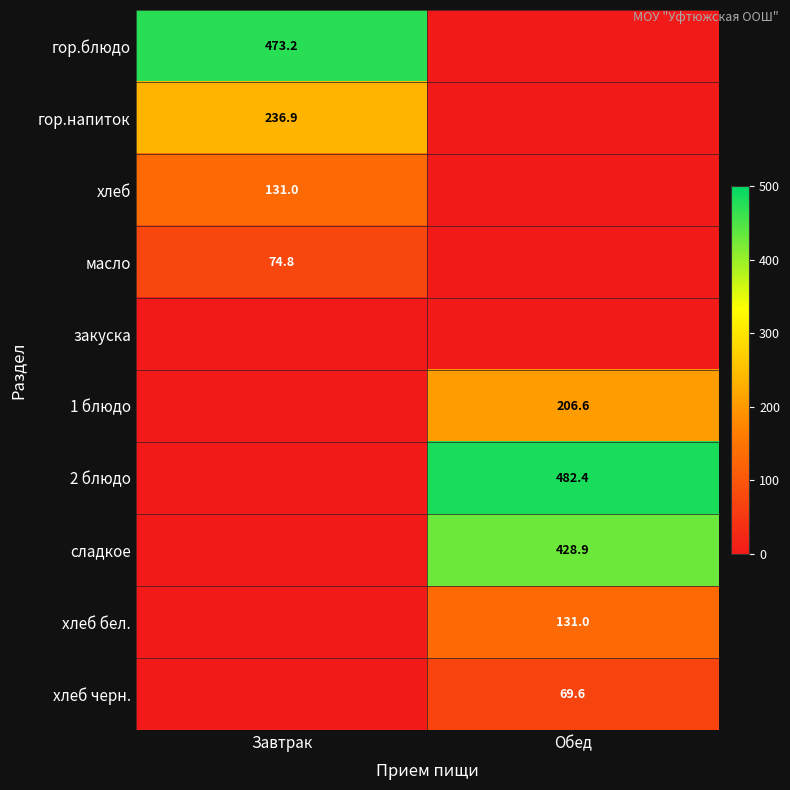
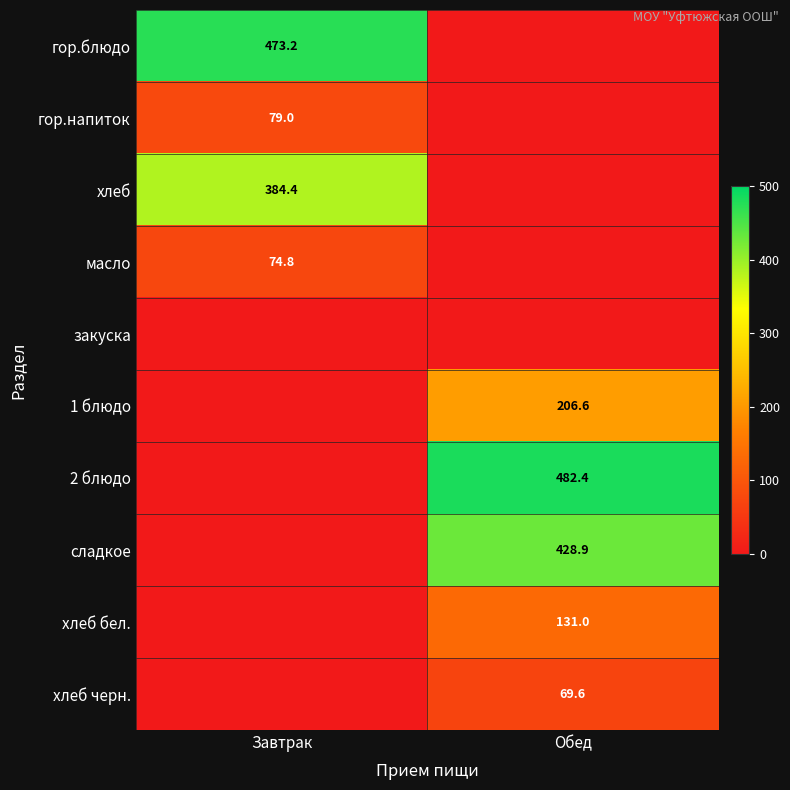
гор.напиток, Завтрак: 236.9 -> 79.0
хлеб, Завтрак: 131.0 -> 384.4
